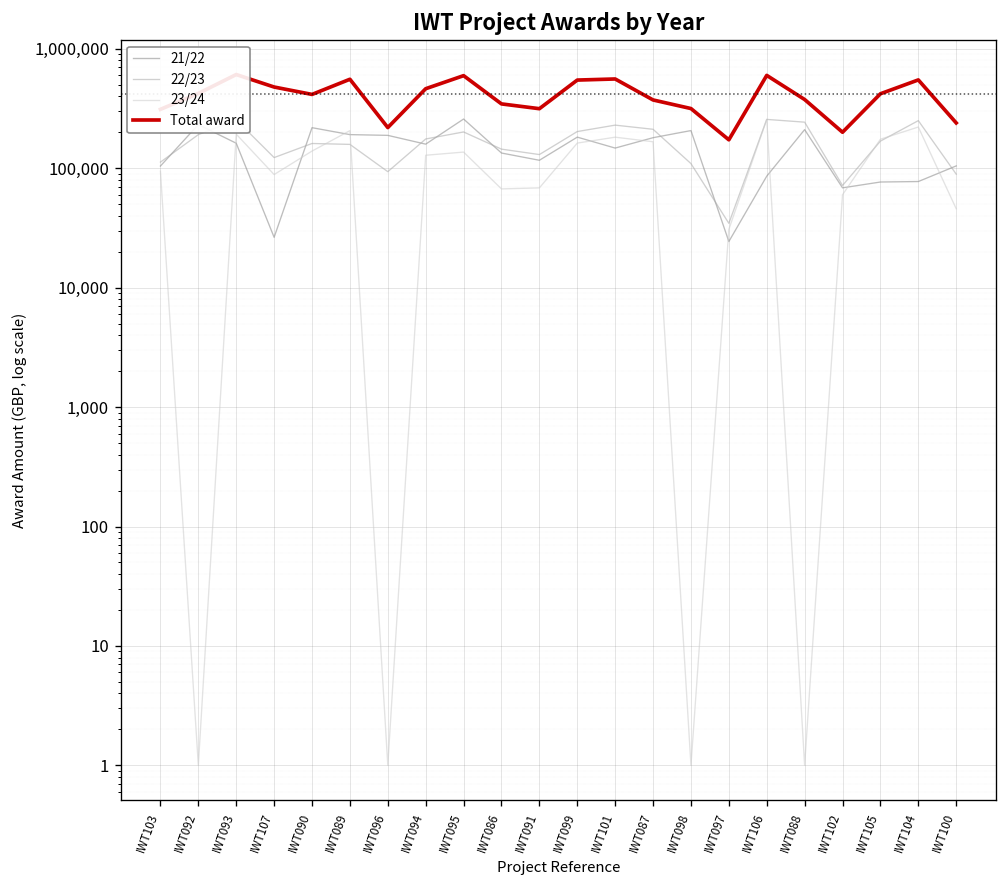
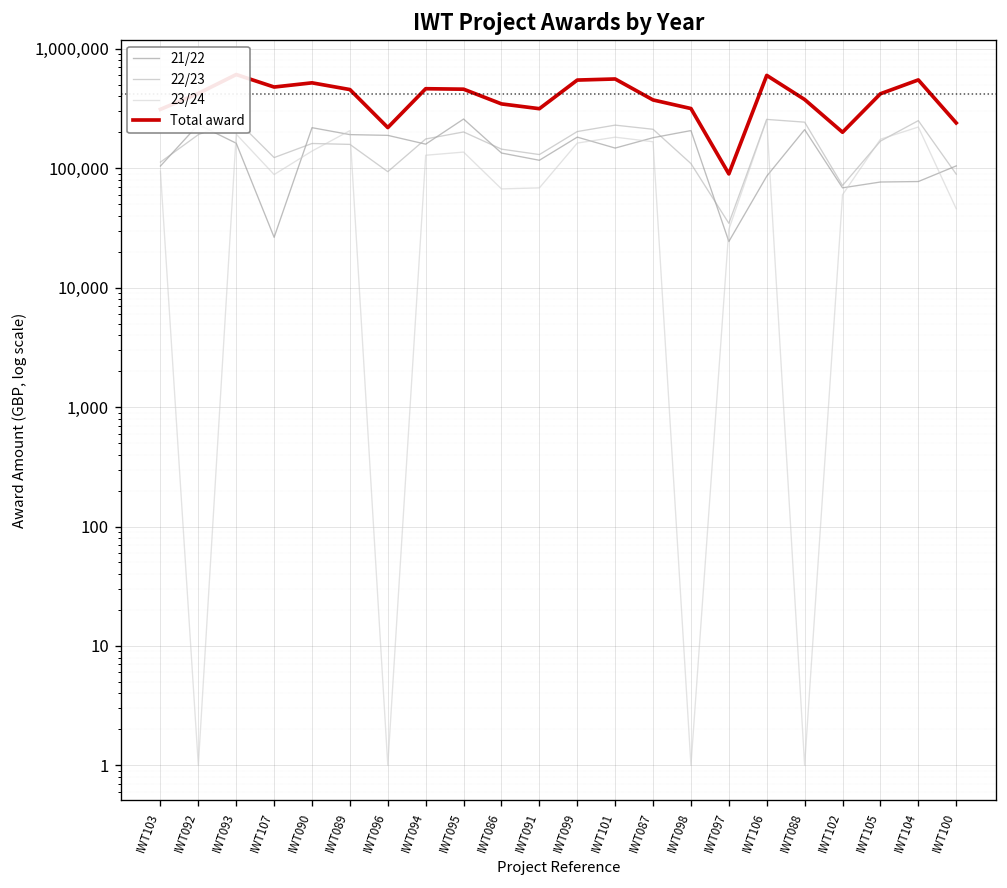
Total award, IWT090: 420,000 -> 500,000
Total award, IWT089: 600,000 -> 500,000
Total award, IWT095: 600,000 -> 500,000
Total award, IWT097: 170,000 -> 90,000
